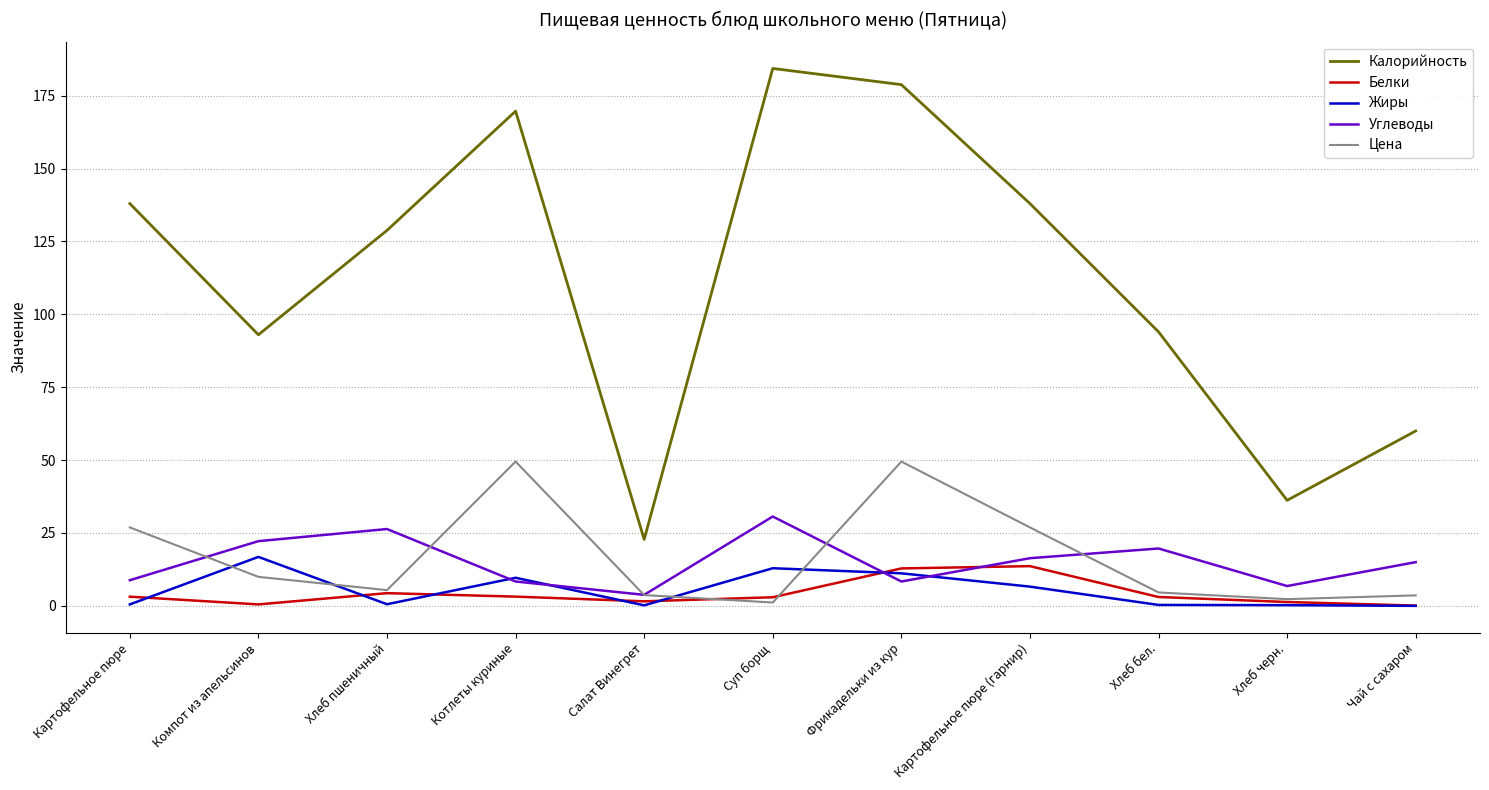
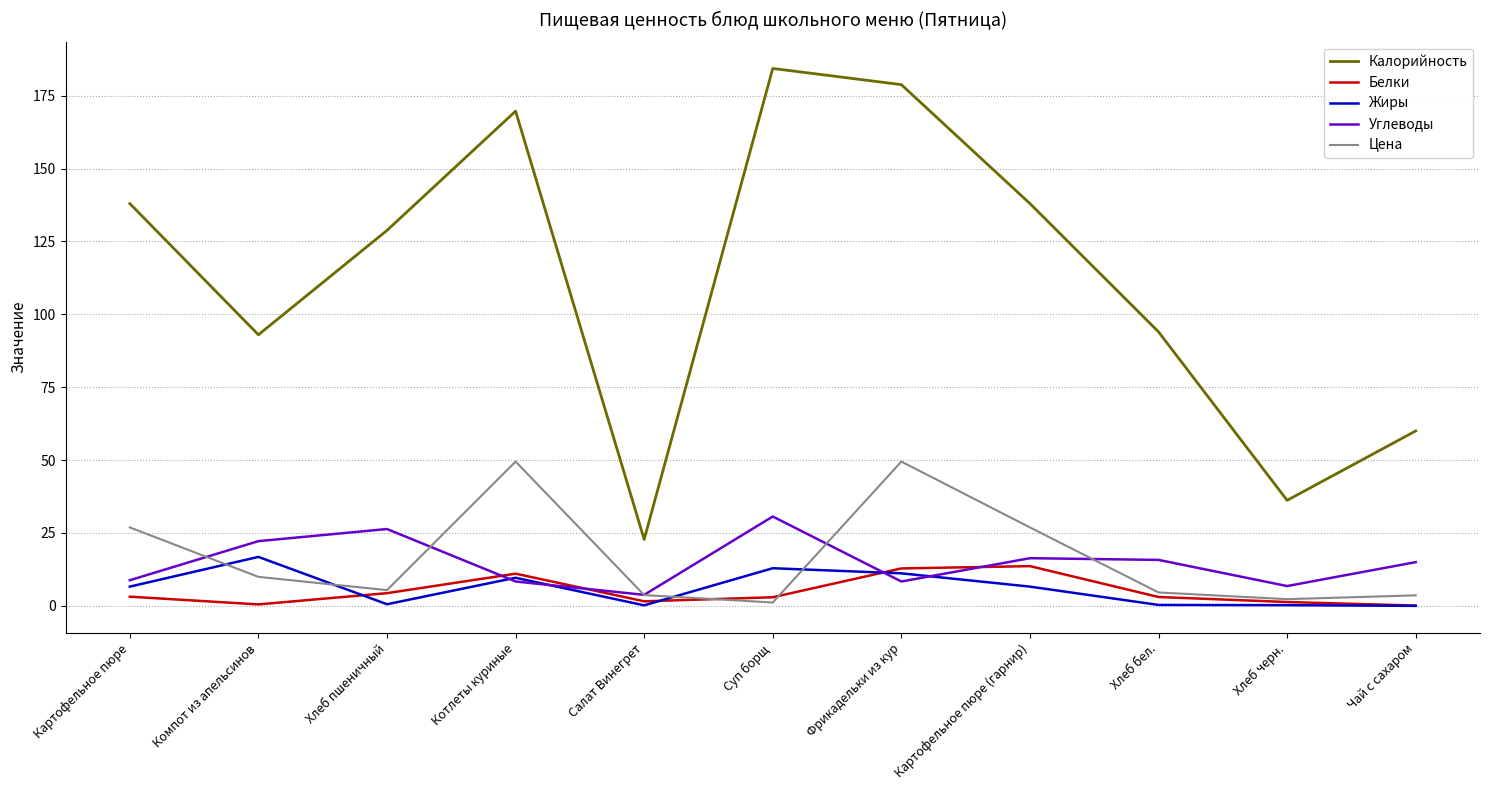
Жиры, Картофельное пюре: 1 -> 7
Белки, Котлеты куриные: 3 -> 11
Углеводы, Хлеб бел.: 20 -> 16
